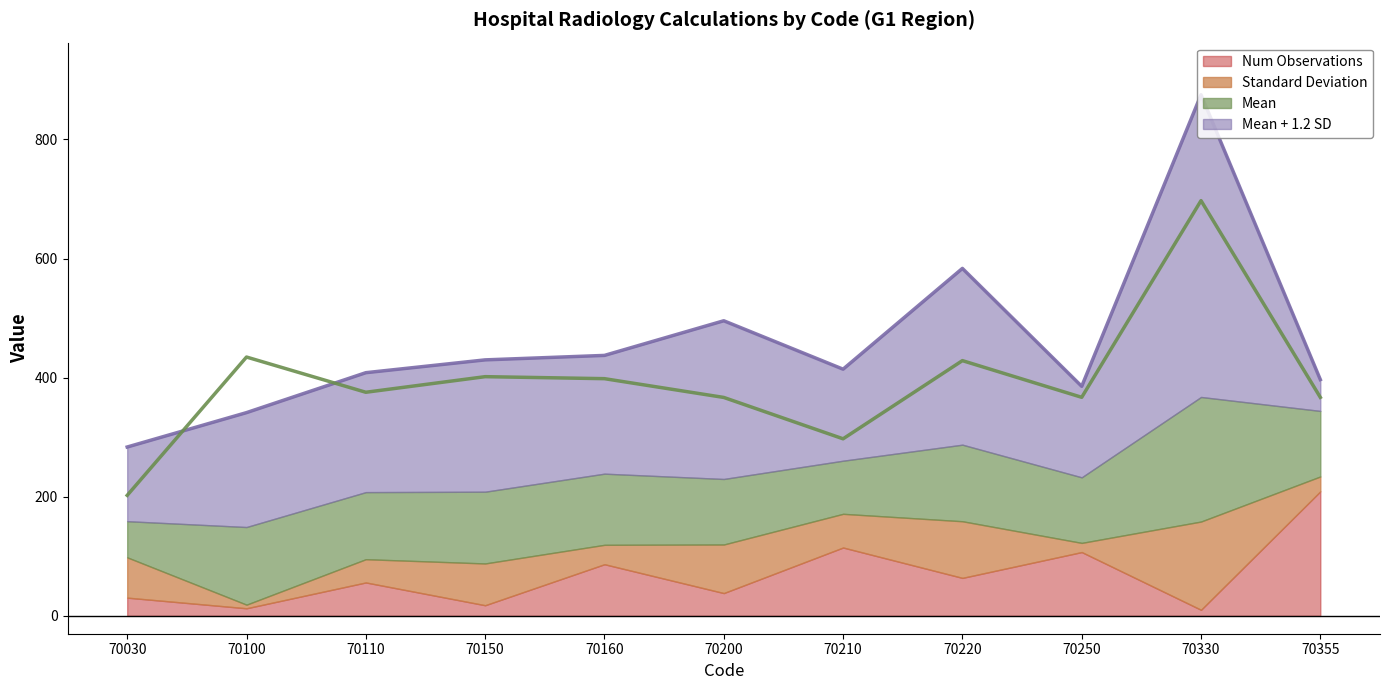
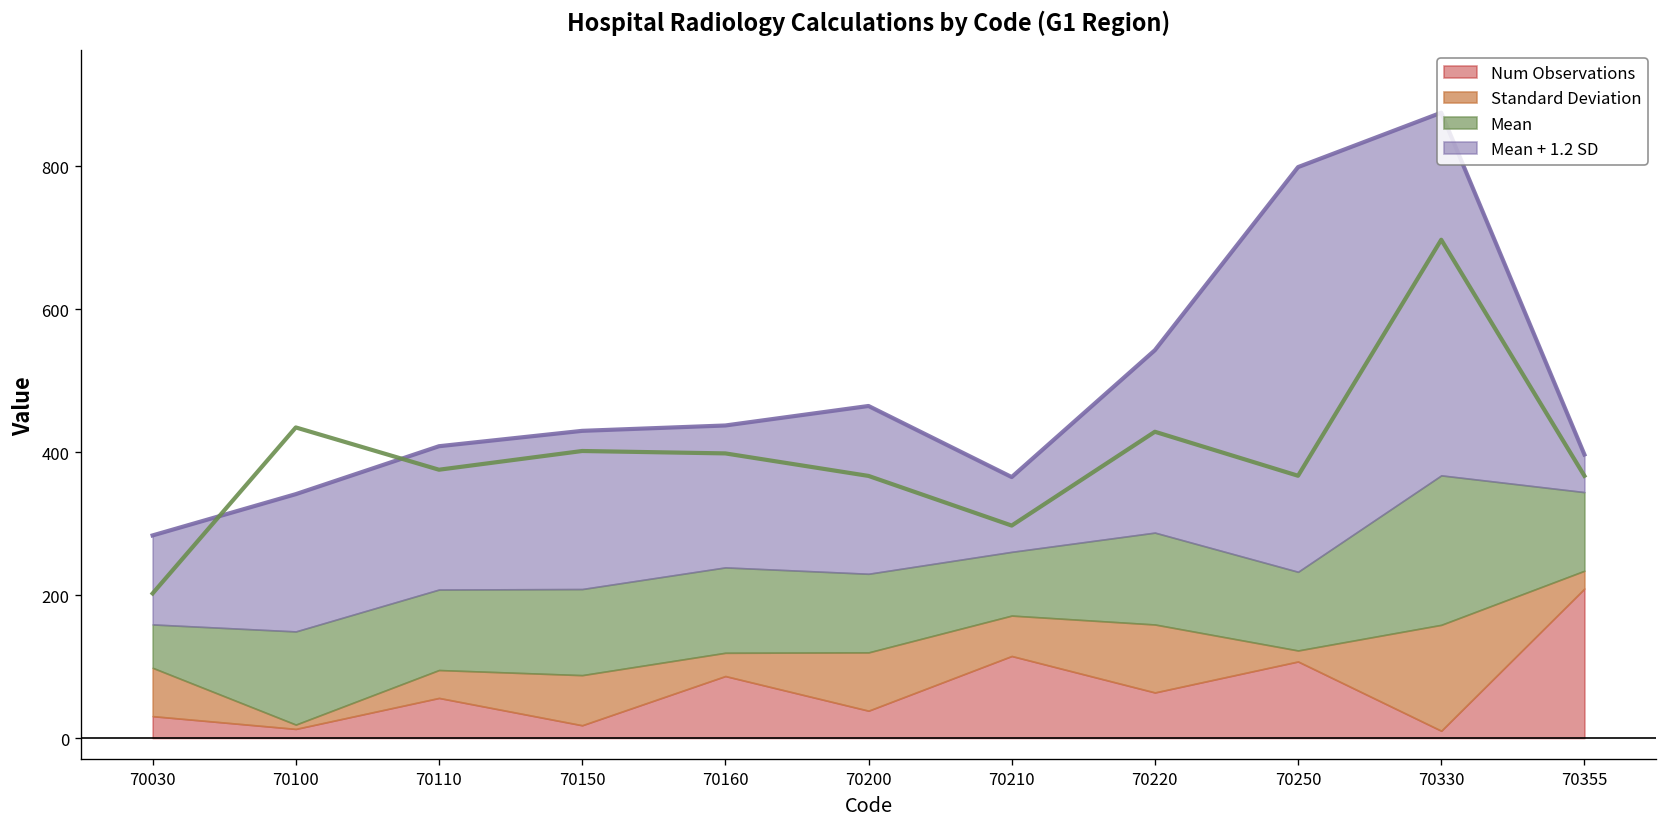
Mean + 1.2 SD, 70200: 500 -> 460
Mean + 1.2 SD, 70210: 410 -> 370
Mean + 1.2 SD, 70220: 580 -> 540
Mean + 1.2 SD, 70250: 390 -> 800
